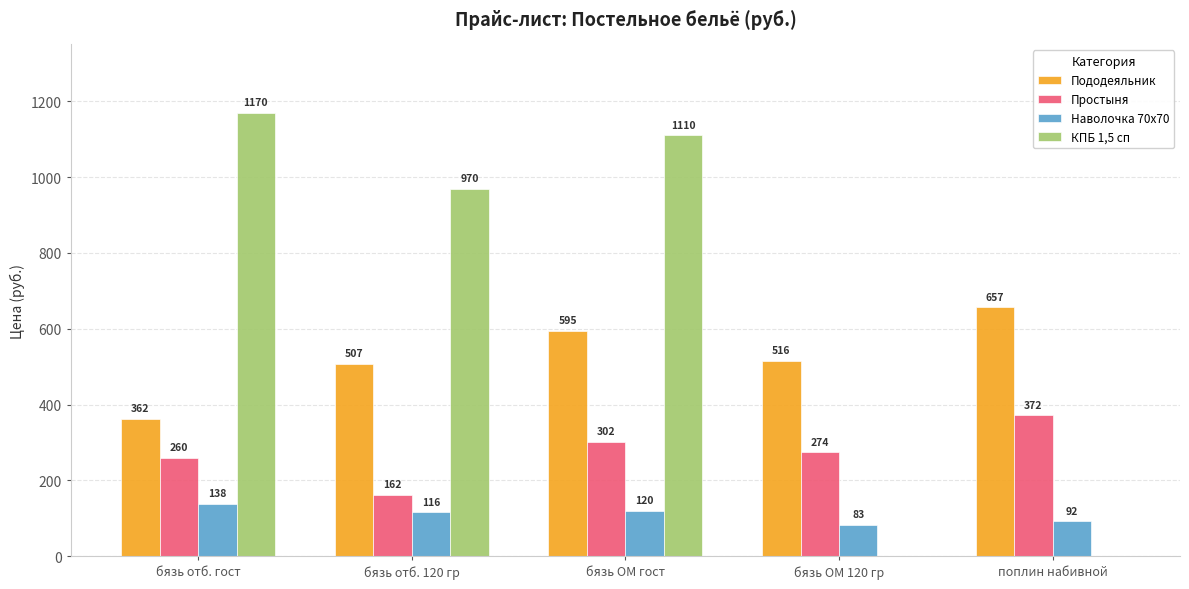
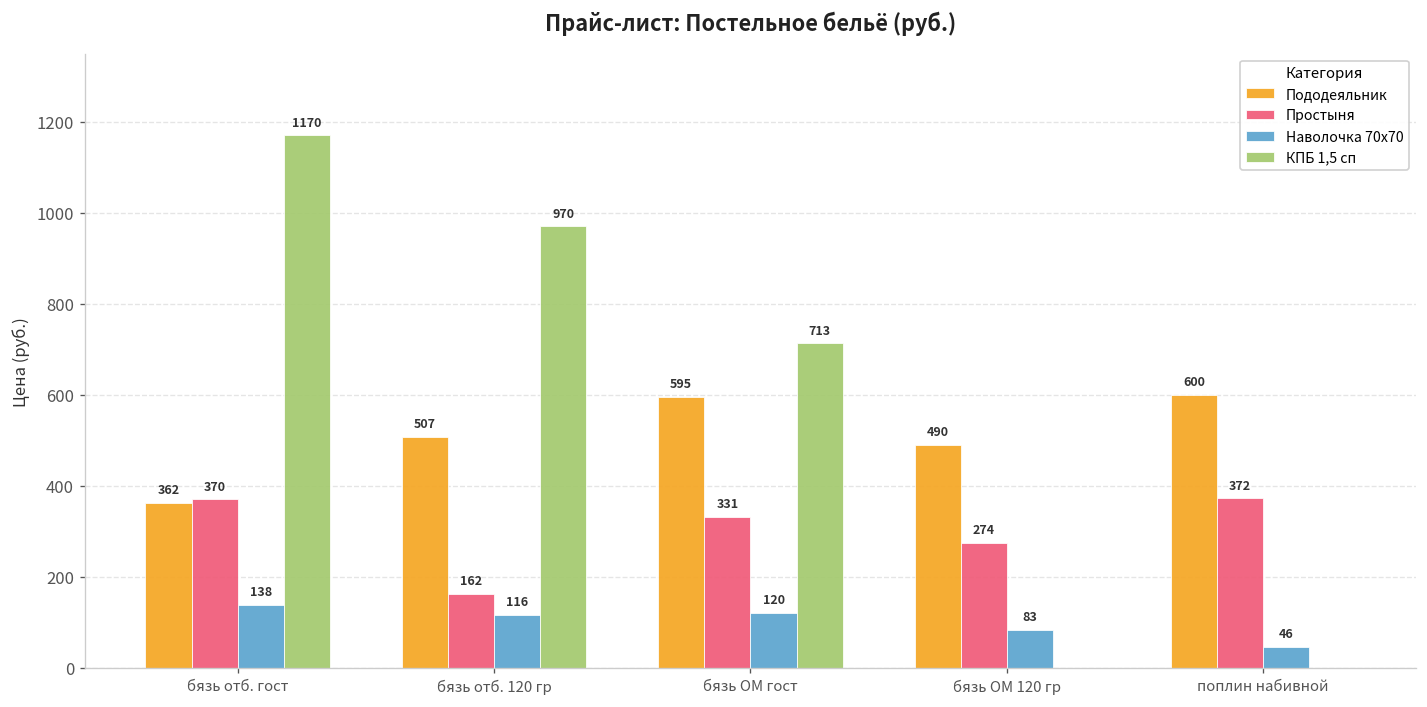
Простыня, бязь отб. гост: 260 -> 370
Простыня, бязь ОМ гост: 302 -> 331
КПБ 1,5 сп, бязь ОМ гост: 1110 -> 713
Пододеяльник, бязь ОМ 120 гр: 516 -> 490
Пододеяльник, поплин набивной: 657 -> 600
Наволочка 70x70, поплин набивной: 92 -> 46
